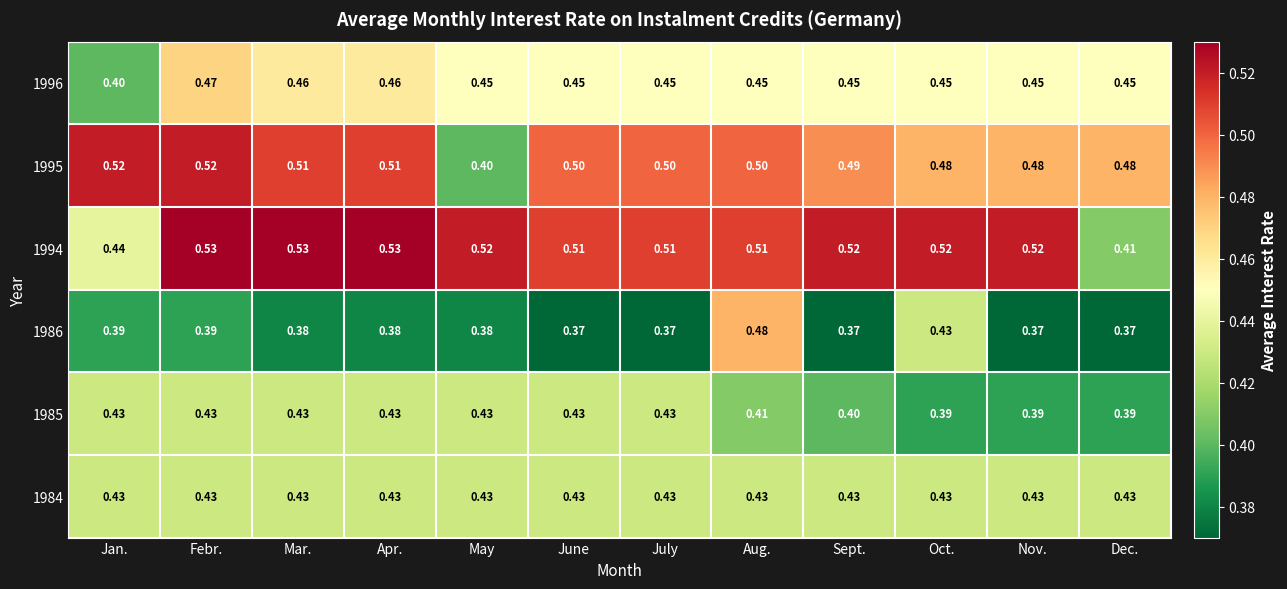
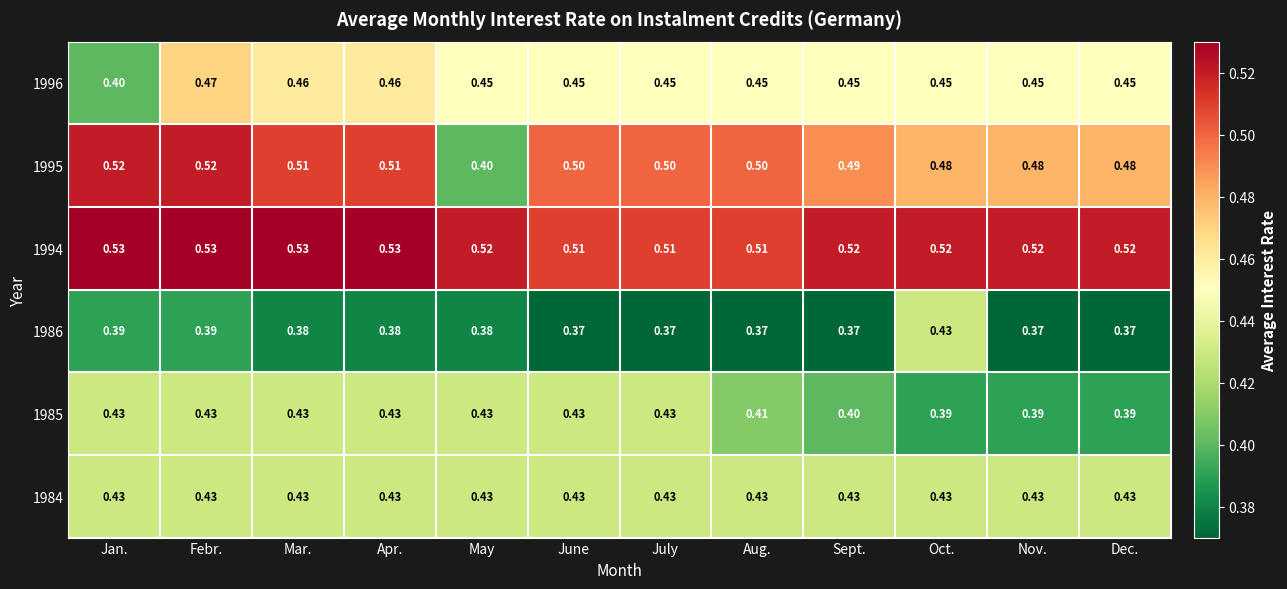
1994, Jan.: 0.44 -> 0.53
1994, Dec.: 0.41 -> 0.52
1986, Aug.: 0.48 -> 0.37
